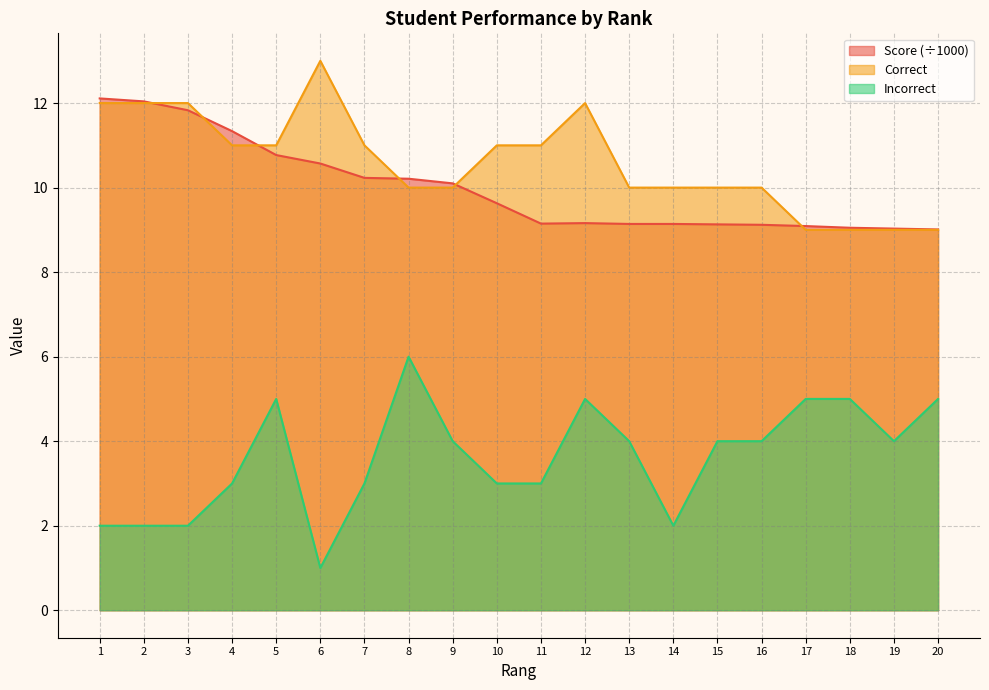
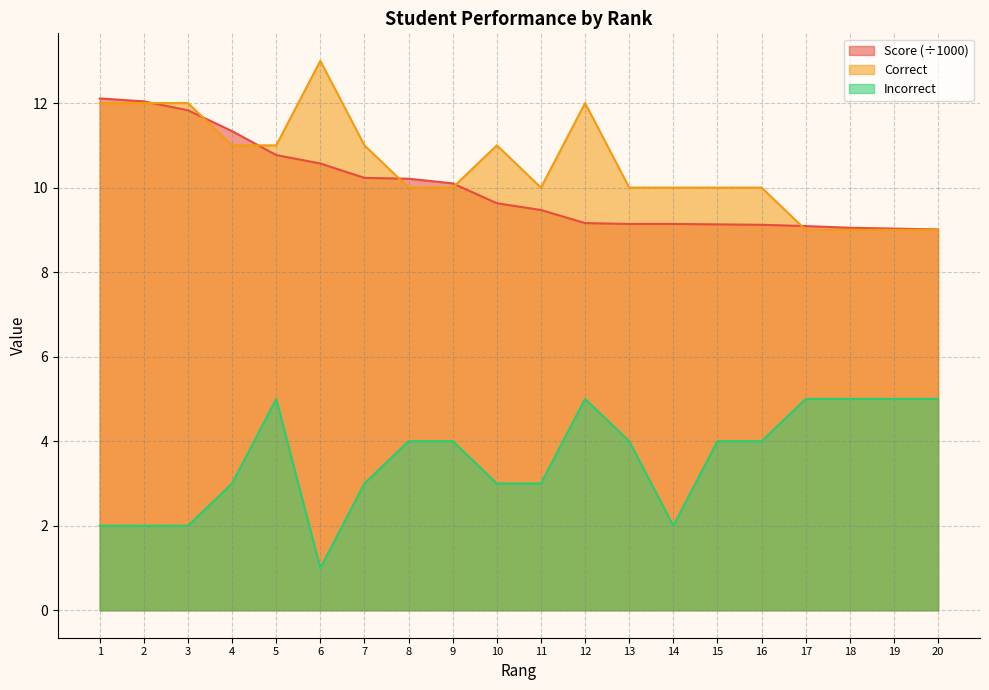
Incorrect, 8: 6 -> 4
Score (÷1000), 11: 9.1 -> 9.5
Correct, 11: 11 -> 10
Incorrect, 19: 4 -> 5
